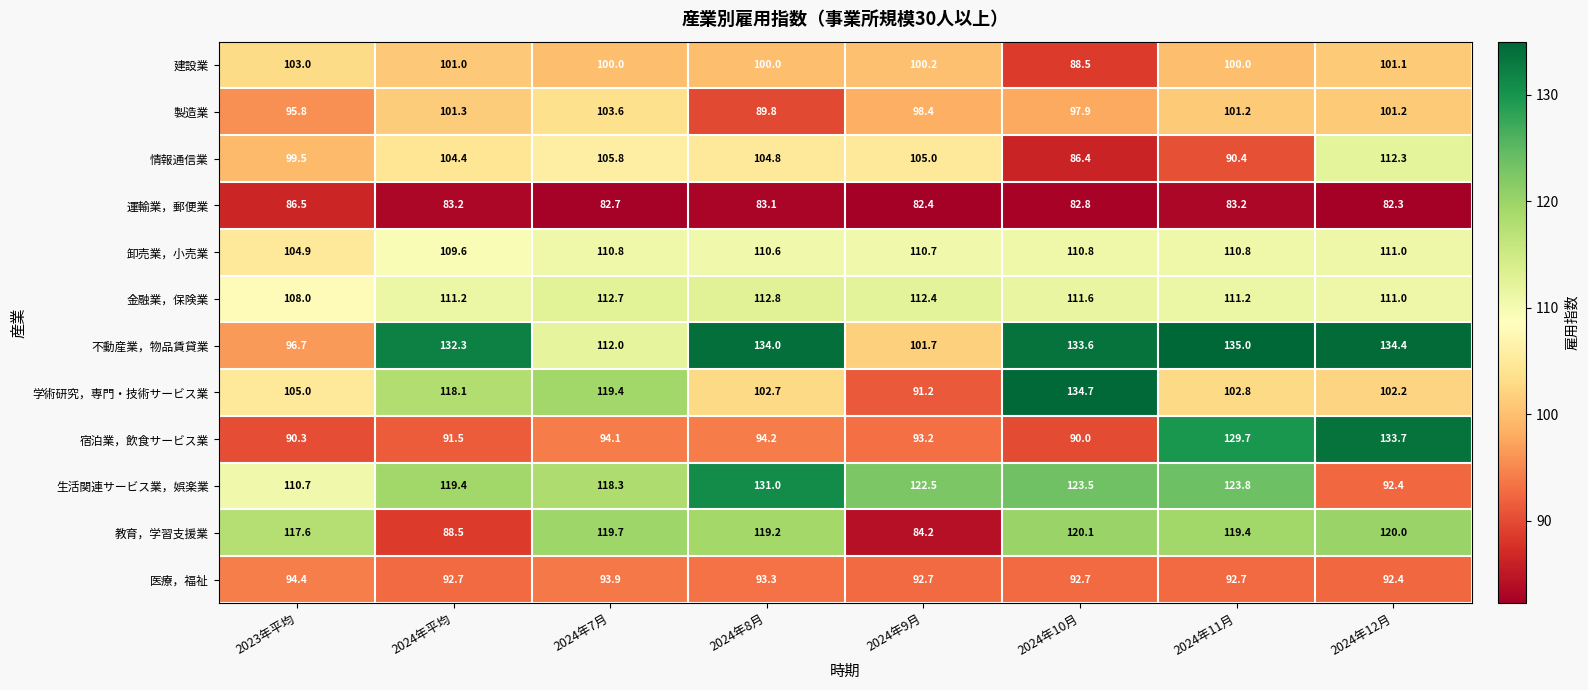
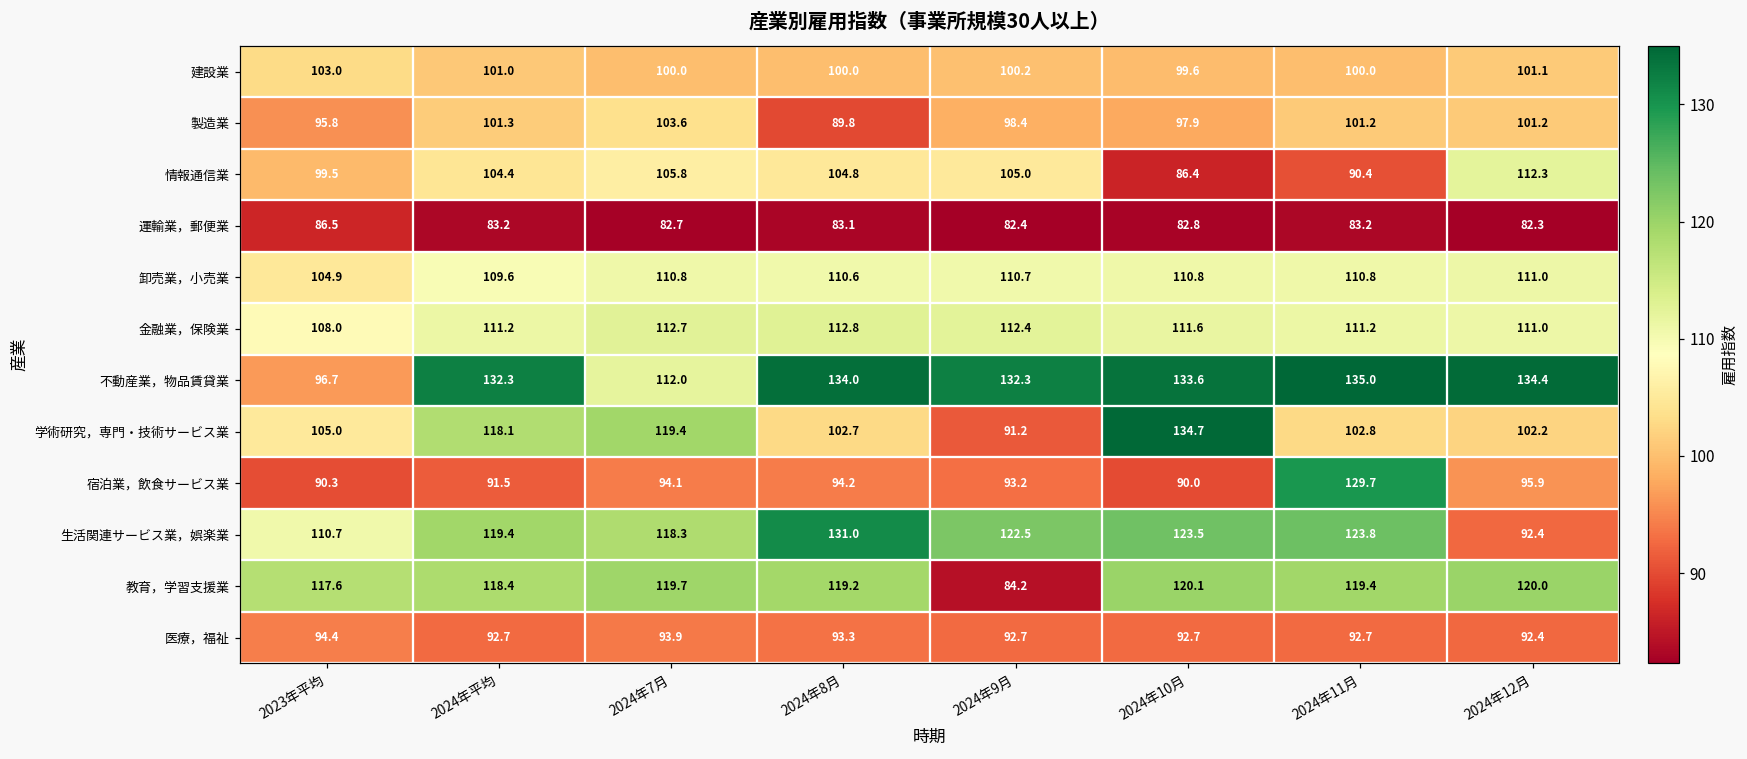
建設業, 2024年10月: 88.5 -> 99.6
不動産業，物品賃貸業, 2024年9月: 101.7 -> 132.3
宿泊業，飲食サービス業, 2024年12月: 133.7 -> 95.9
教育，学習支援業, 2024年平均: 88.5 -> 118.4
